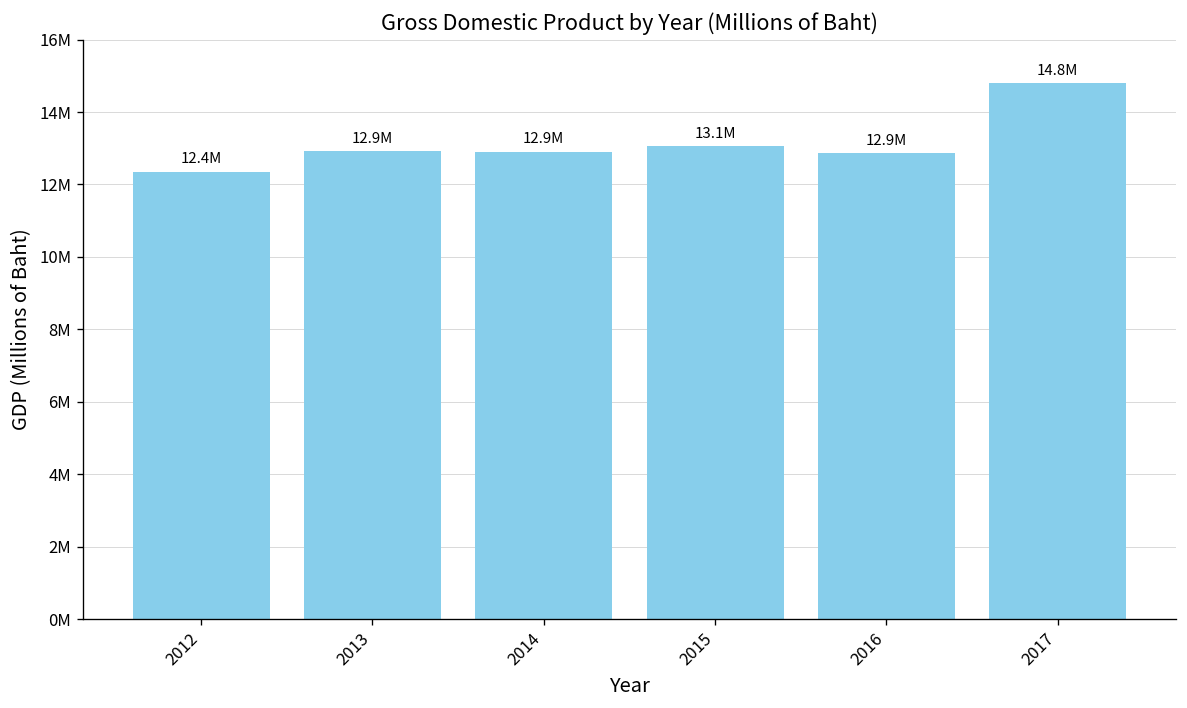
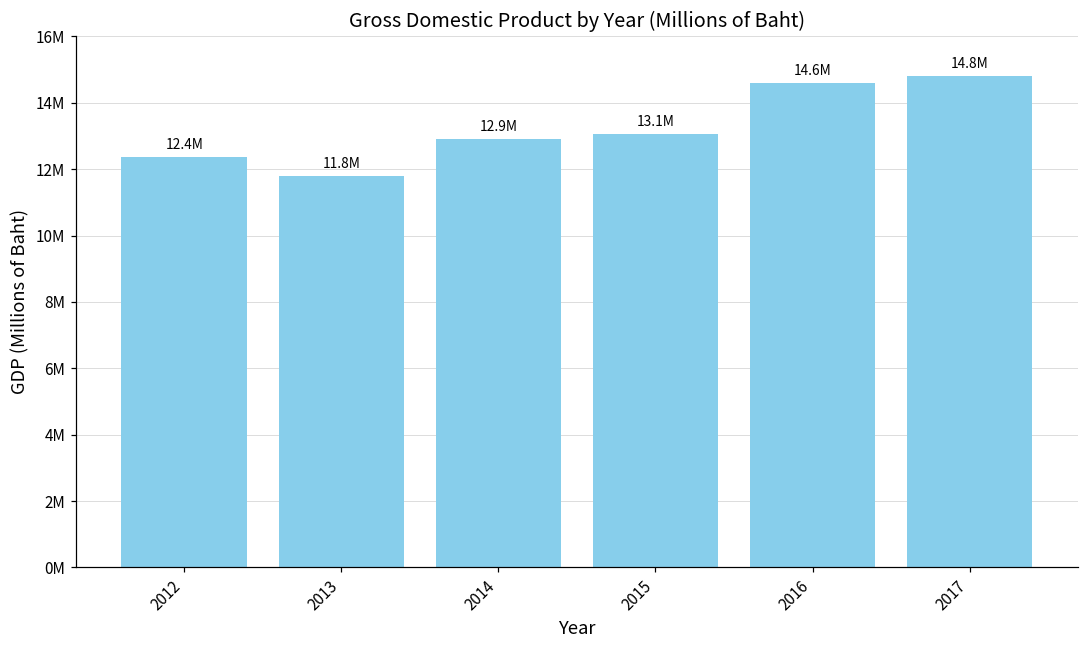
2013: 12.9M -> 11.8M
2016: 12.9M -> 14.6M
